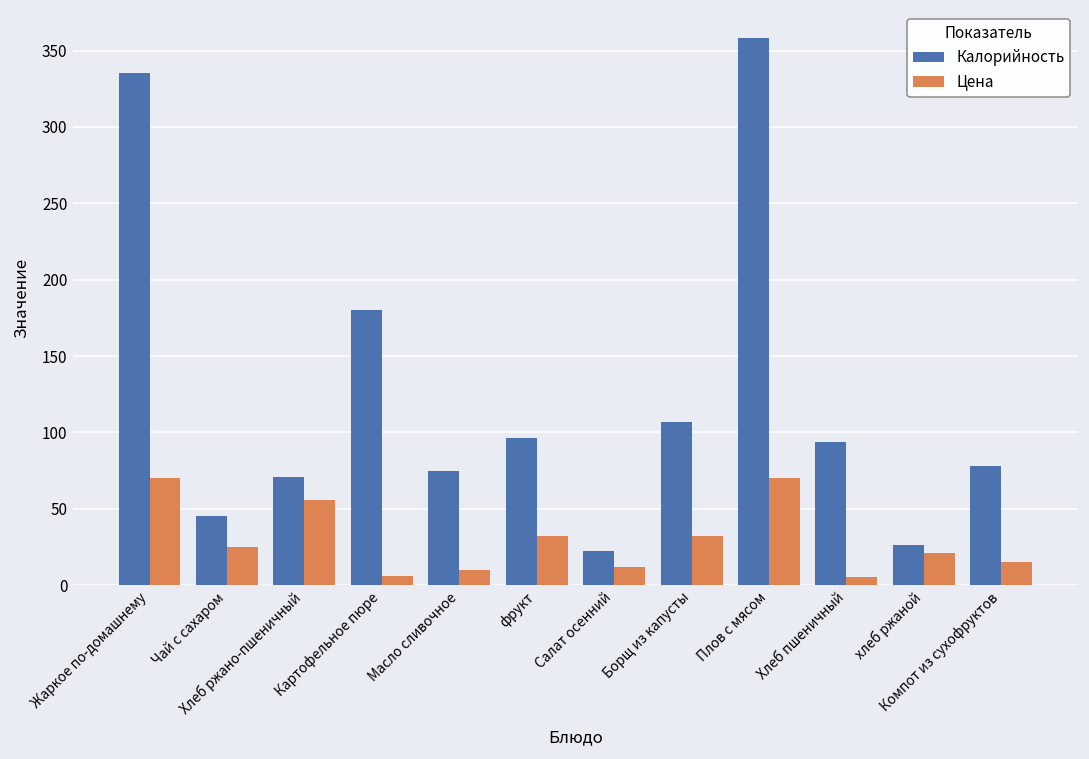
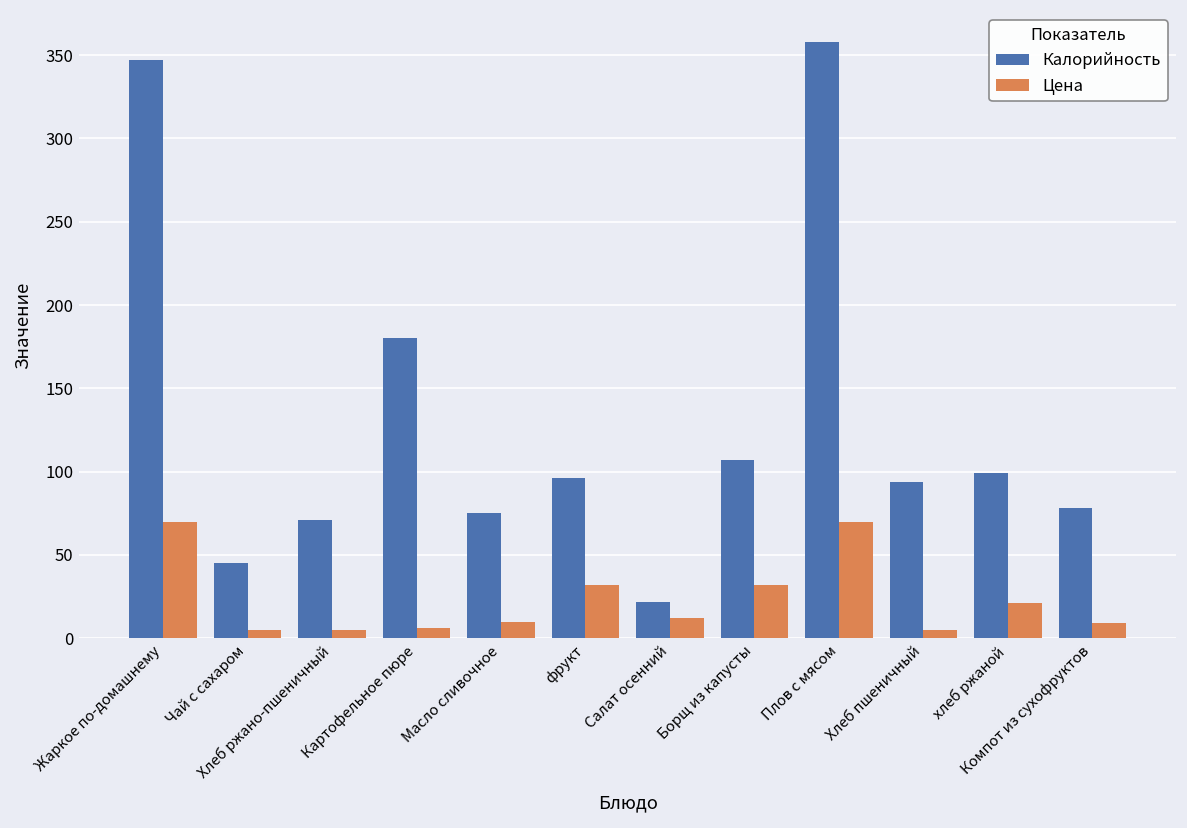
Калорийность, Жаркое по-домашнему: 335 -> 347
Цена, Чай с сахаром: 25 -> 5
Цена, Хлеб ржано-пшеничный: 56 -> 5
Калорийность, хлеб ржаной: 26 -> 99
Цена, Компот из сухофруктов: 15 -> 9
